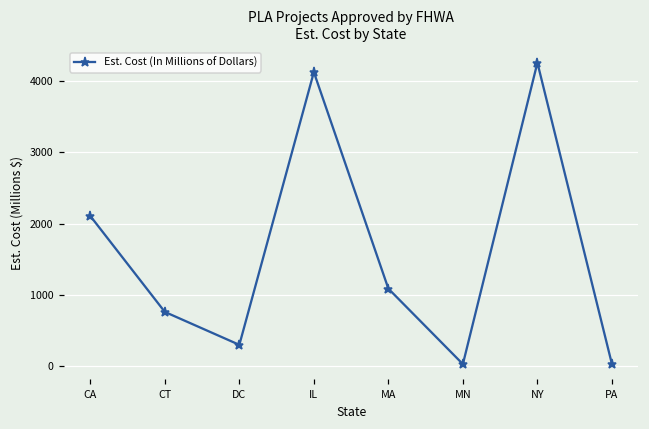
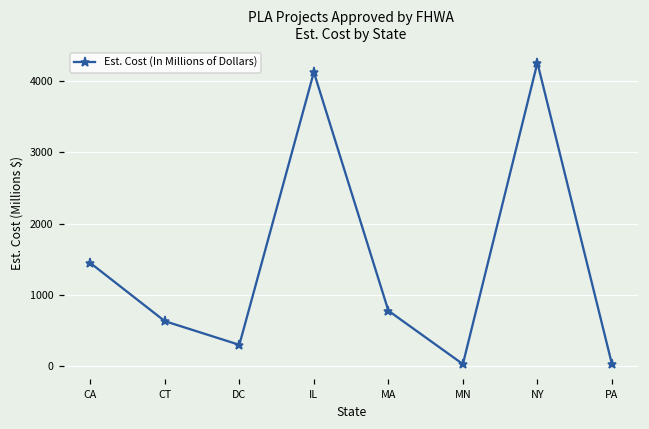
CA: 2100 -> 1400
CT: 800 -> 600
MA: 1100 -> 800
